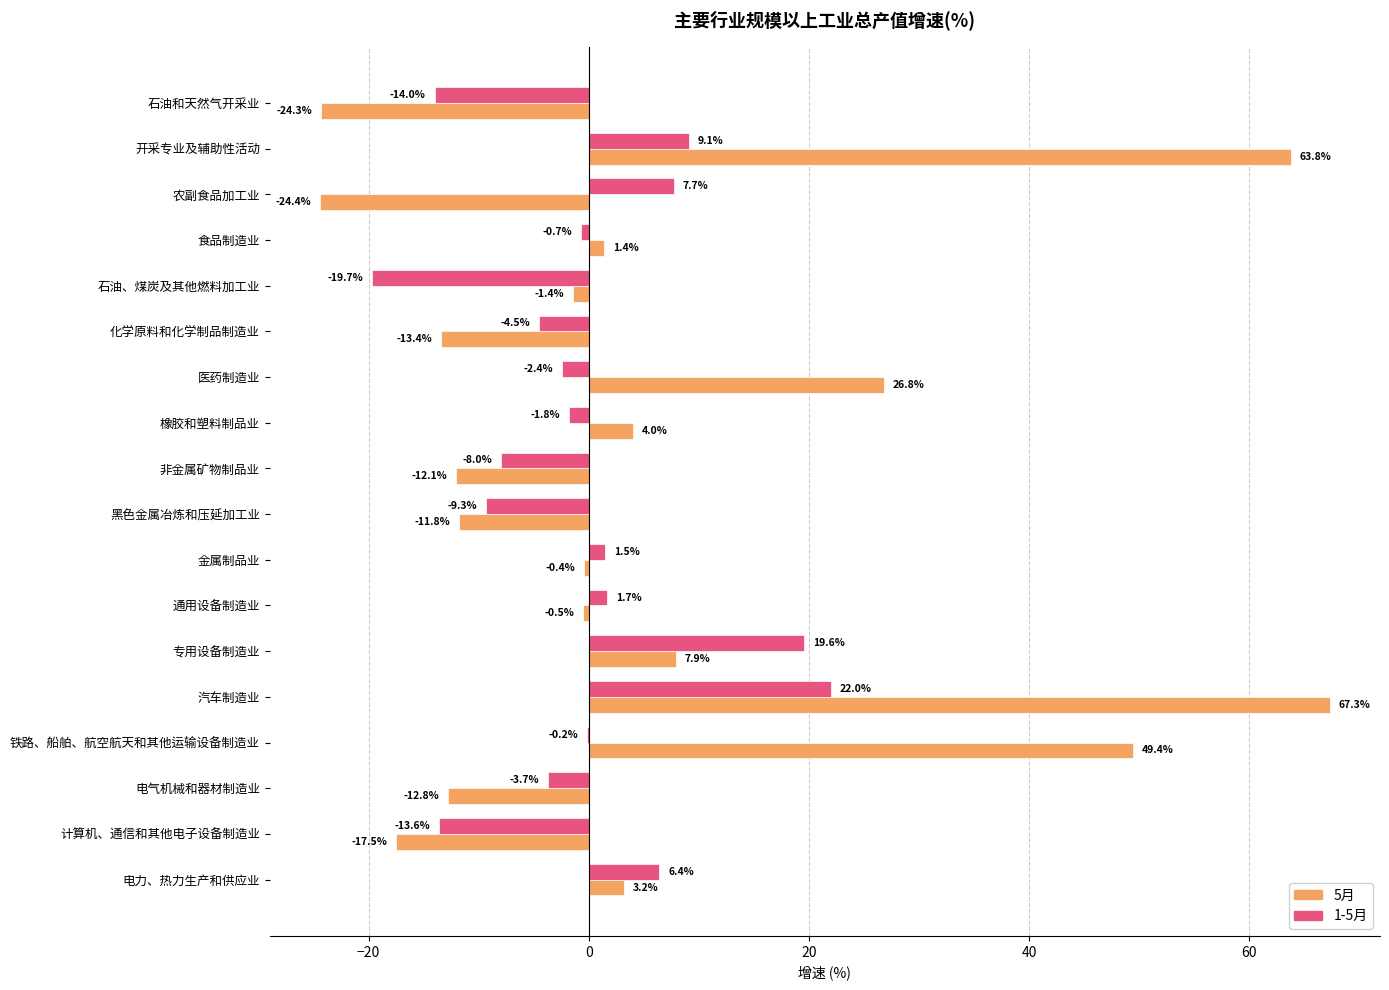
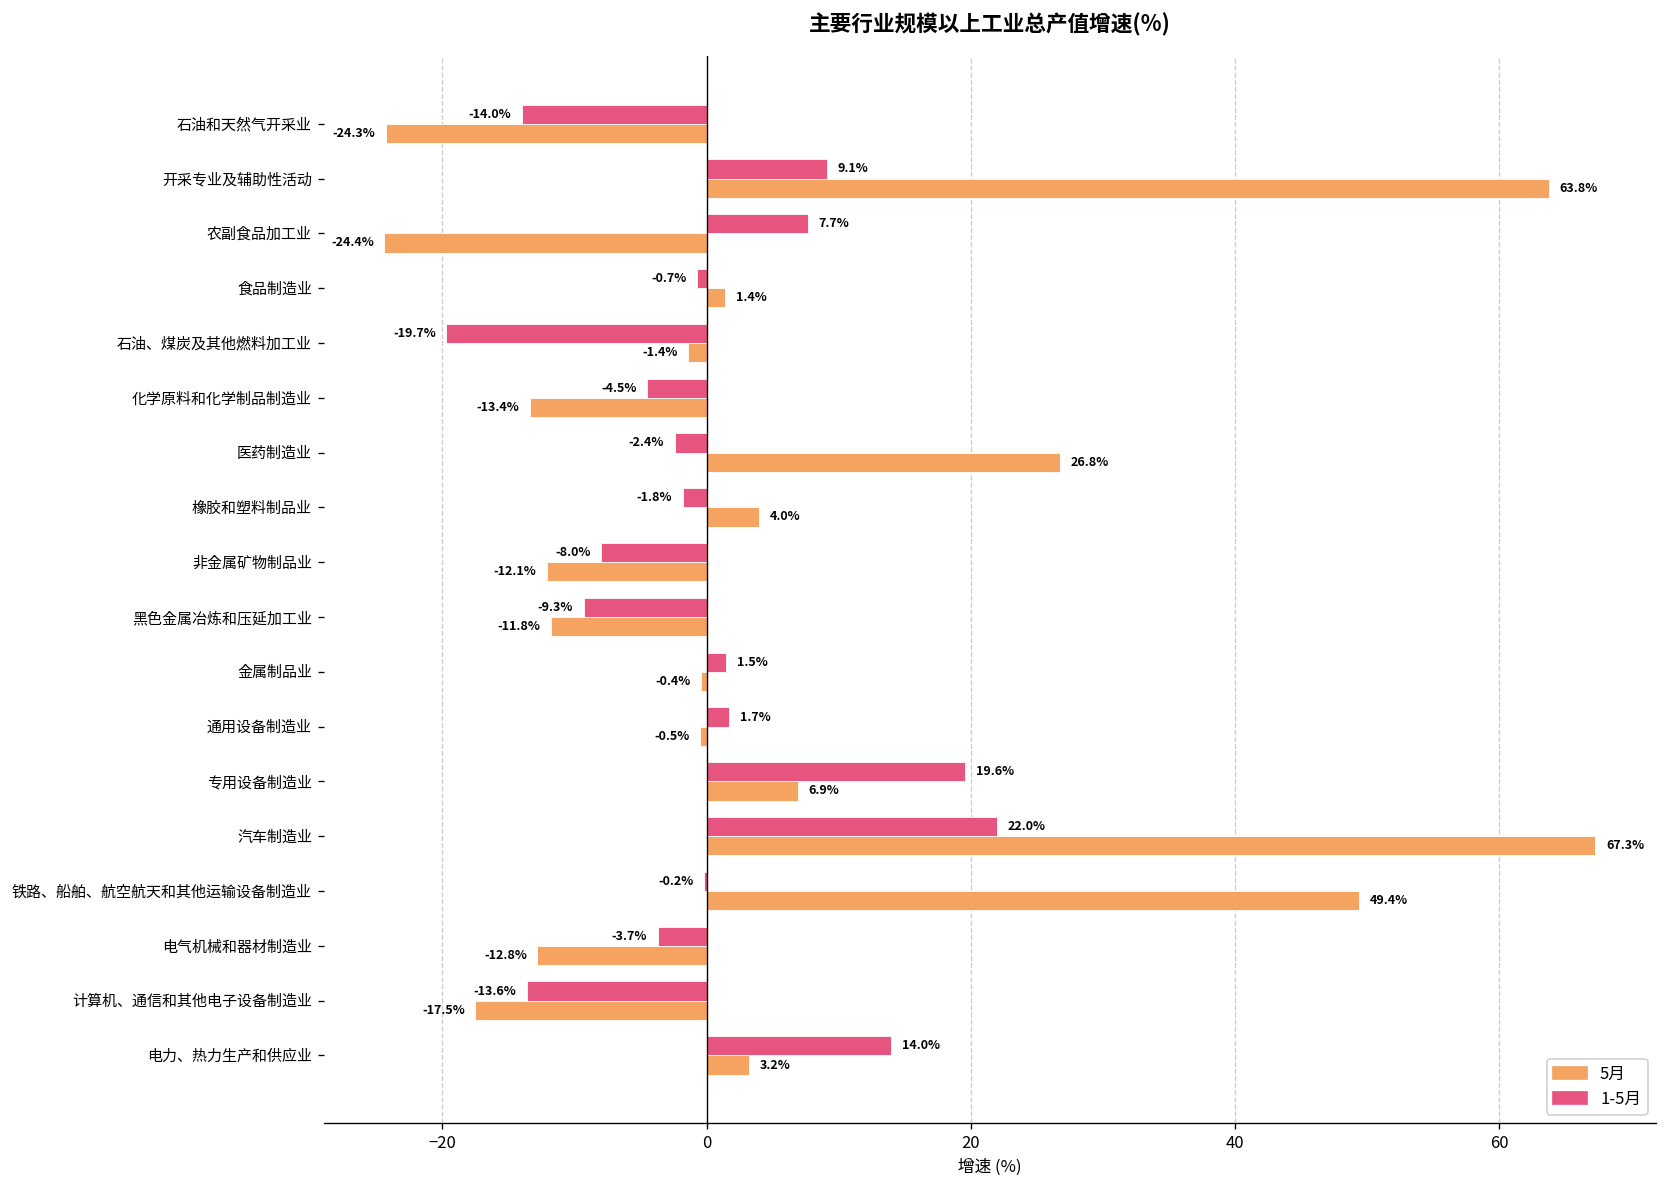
5月, 专用设备制造业: 7.9% -> 6.9%
1-5月, 电力、热力生产和供应业: 6.4% -> 14.0%
